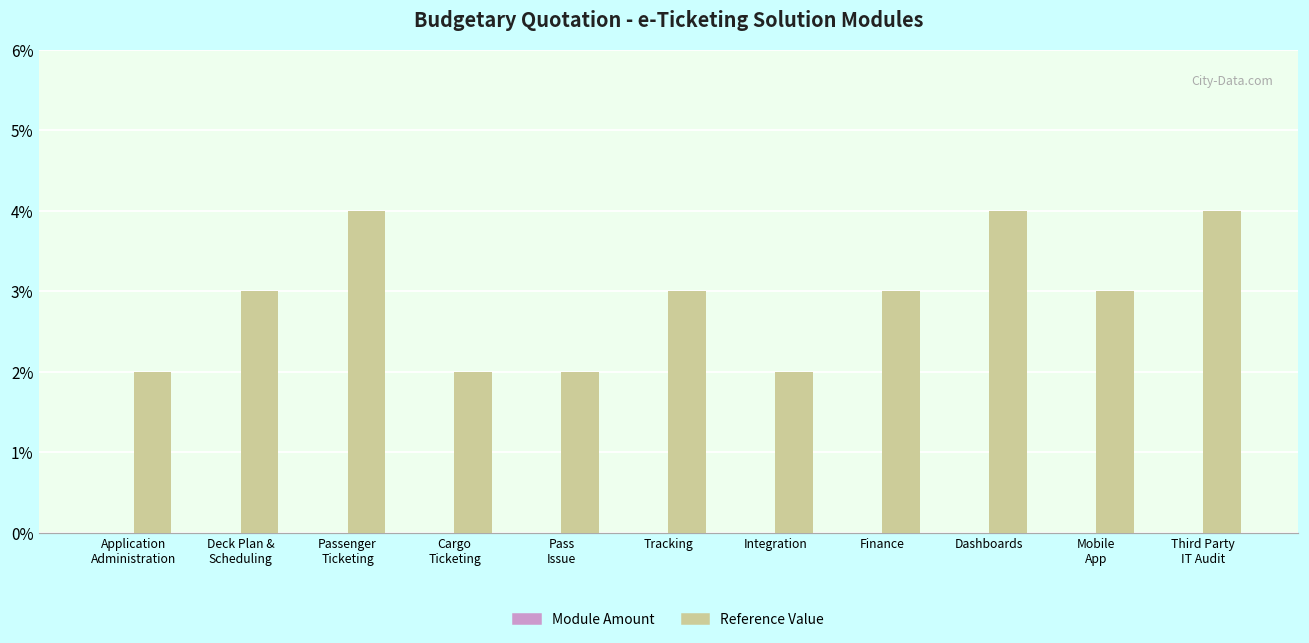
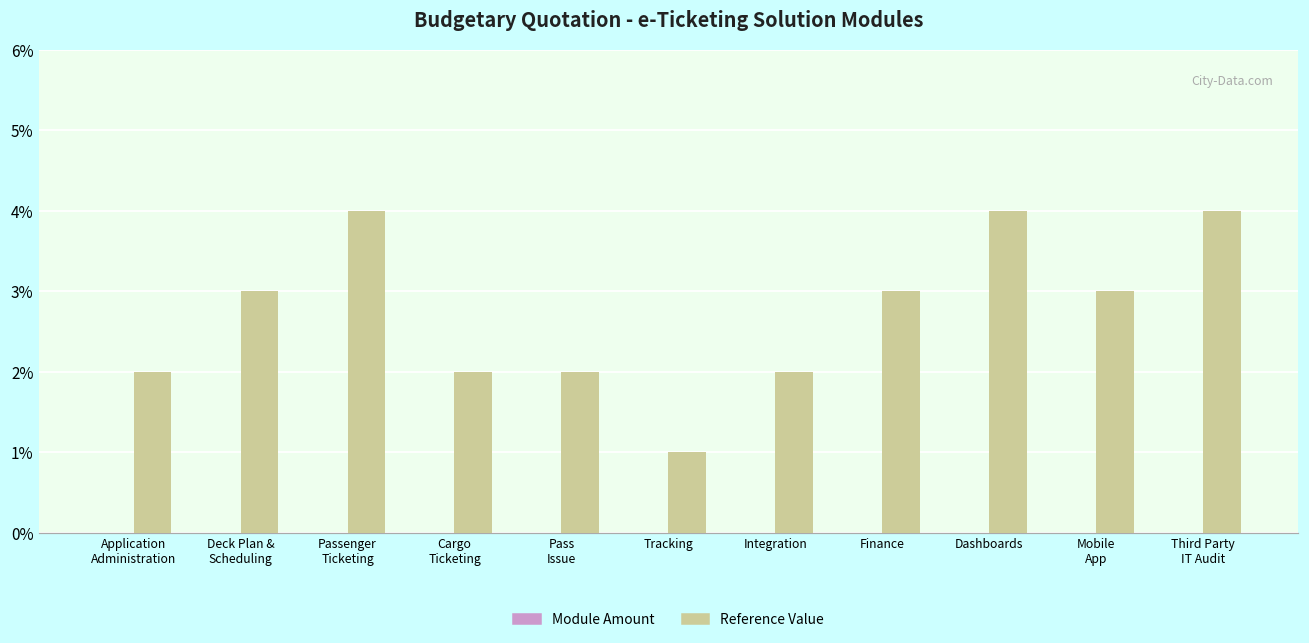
Reference Value, Tracking: 3% -> 1%
